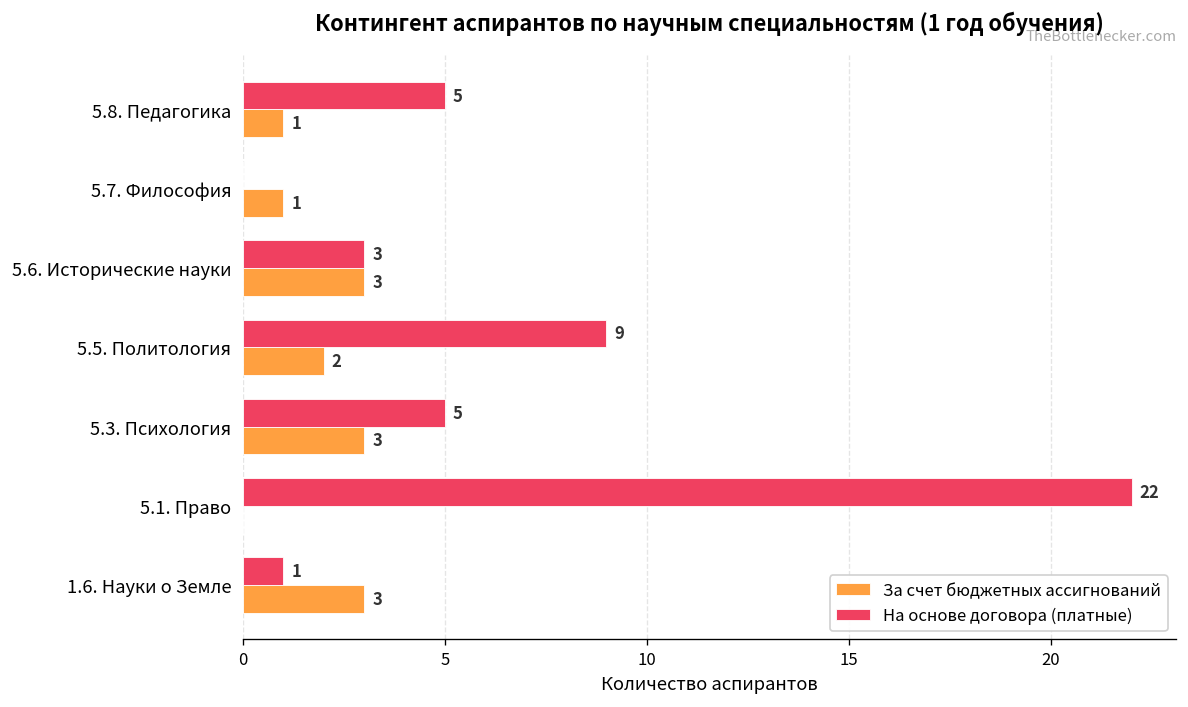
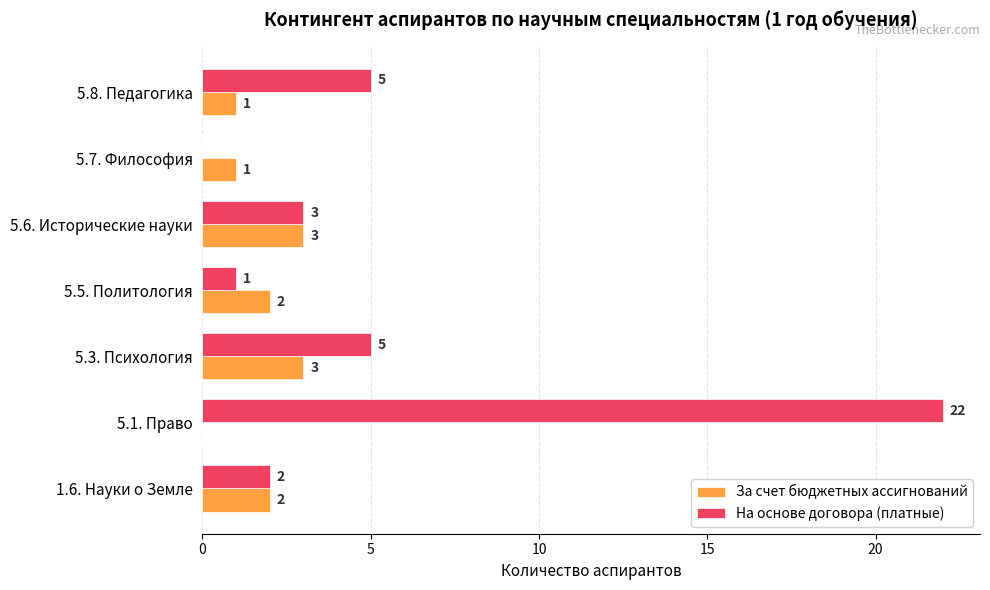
На основе договора (платные), 5.5. Политология: 9 -> 1
На основе договора (платные), 1.6. Науки о Земле: 1 -> 2
За счет бюджетных ассигнований, 1.6. Науки о Земле: 3 -> 2
